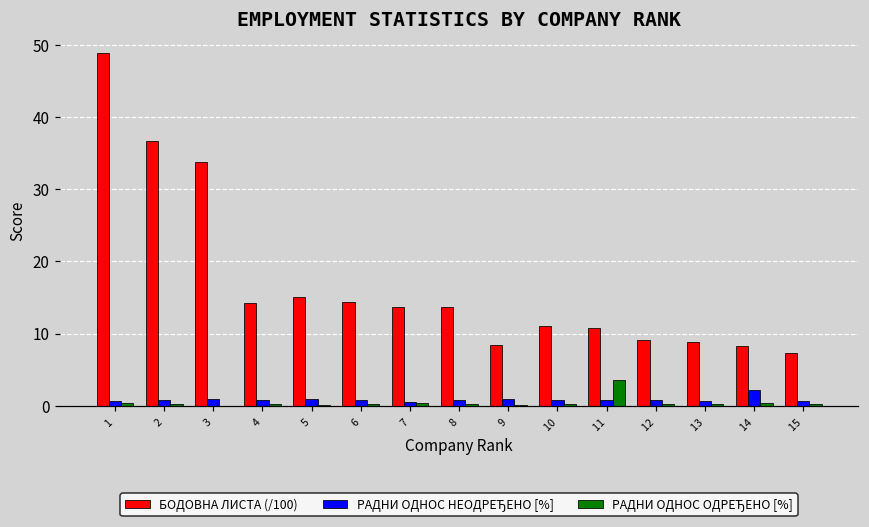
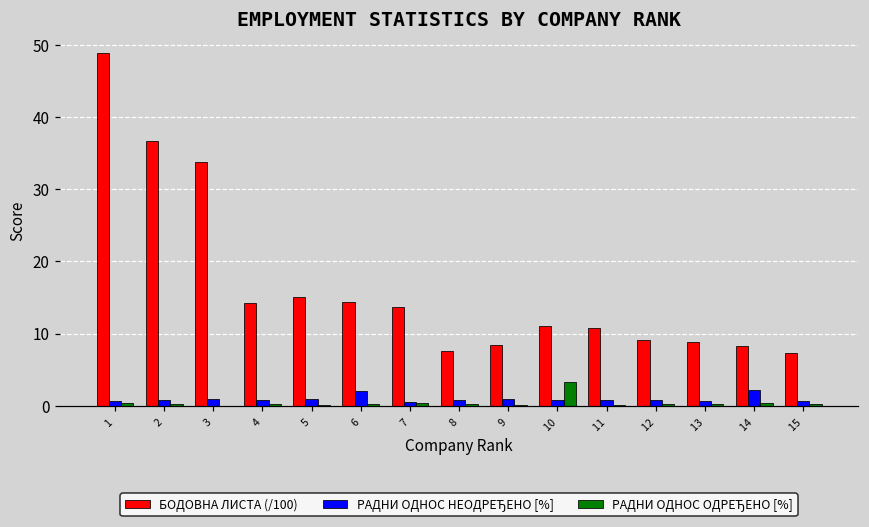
РАДНИ ОДНОС НЕОДРЕЂЕНО [%], 6: 1 -> 2
БОДОВНА ЛИСТА (/100), 8: 14 -> 8
РАДНИ ОДНОС ОДРЕЂЕНО [%], 10: 0 -> 3
РАДНИ ОДНОС ОДРЕЂЕНО [%], 11: 4 -> 0
